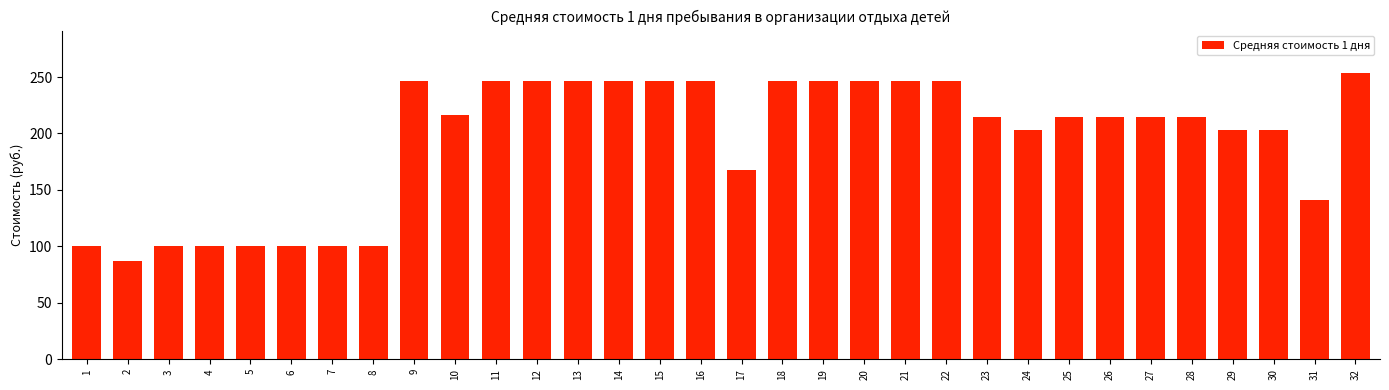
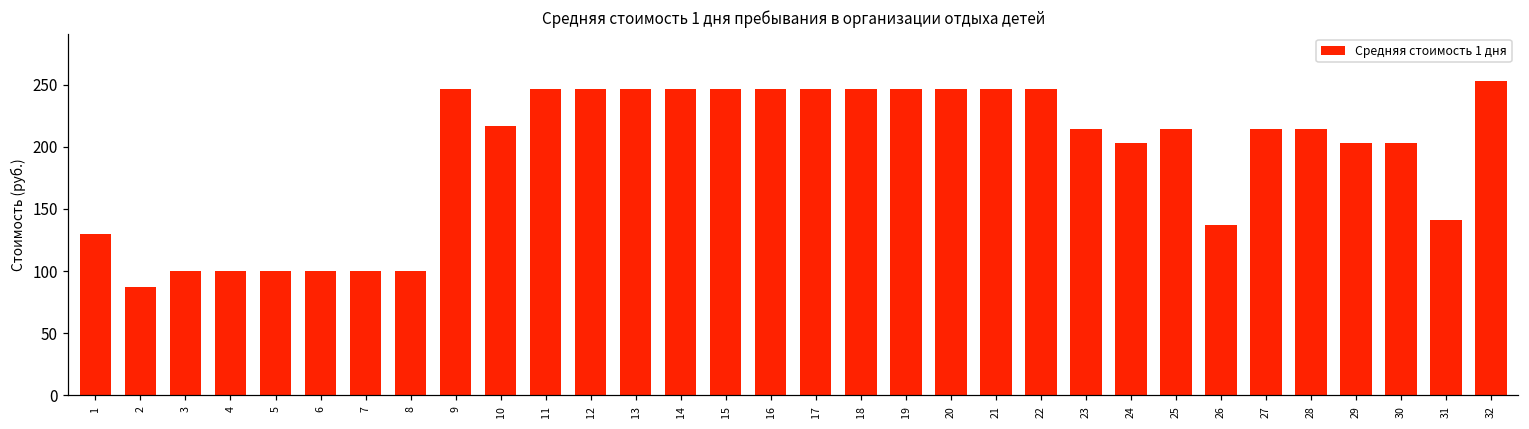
1: 100 -> 130
17: 167 -> 246
26: 215 -> 137
